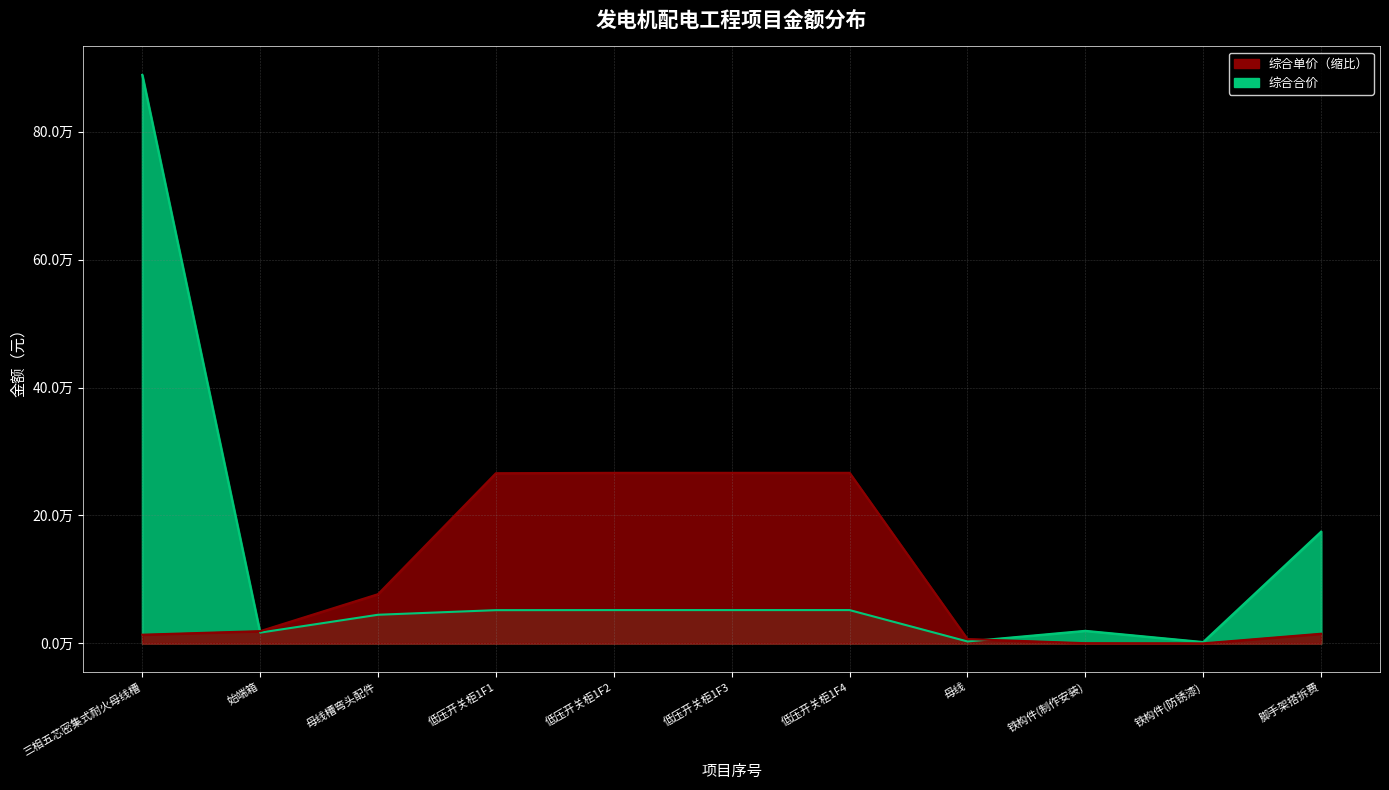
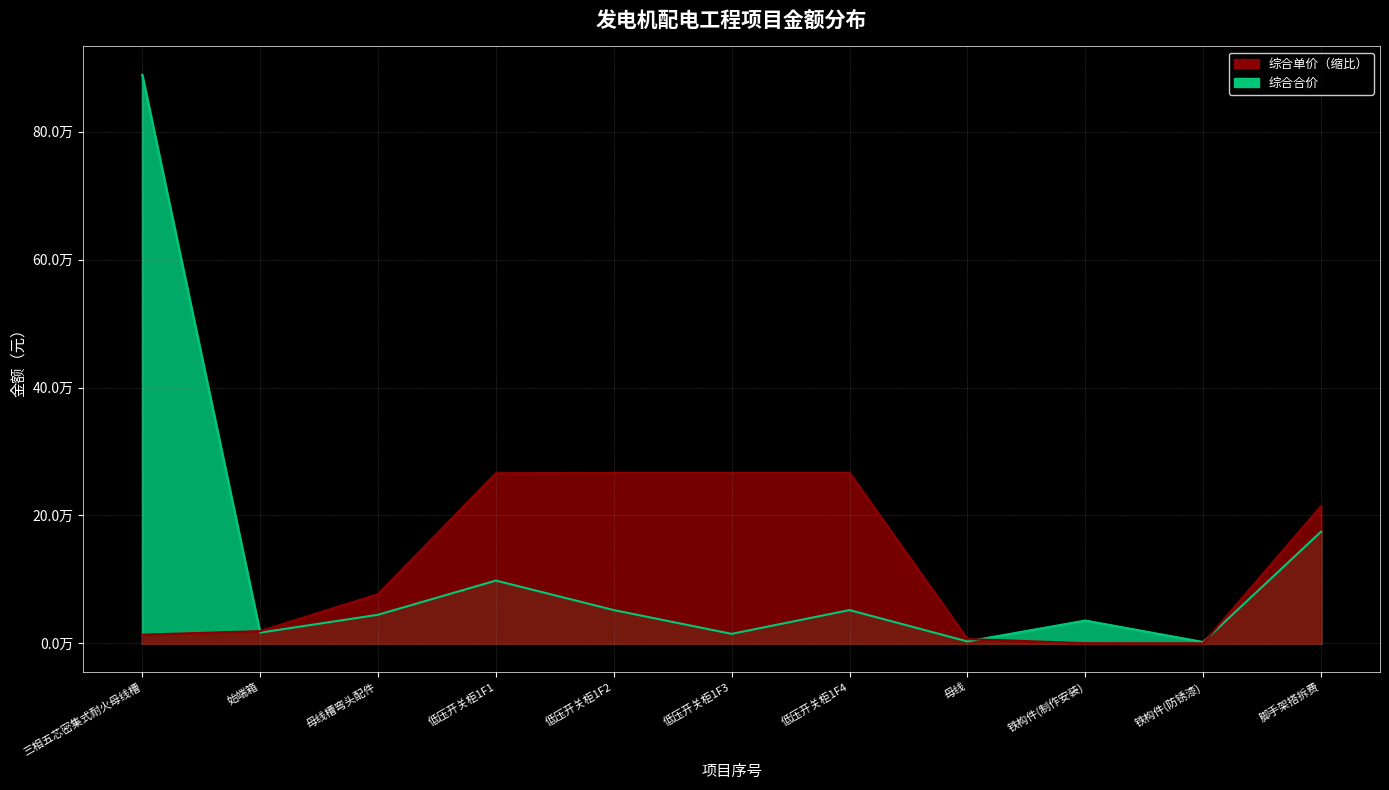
综合合价, 低压开关柜1F1: 5万 -> 10万
综合合价, 低压开关柜1F3: 5万 -> 1万
综合合价, 铁构件(制作安装): 2万 -> 4万
综合单价（缩比）, 脚手架搭拆费: 2万 -> 21万
